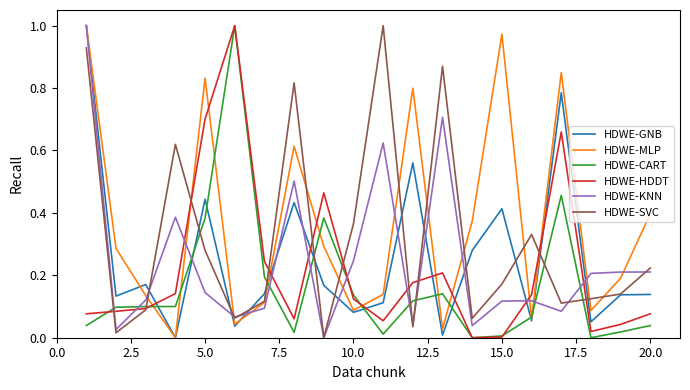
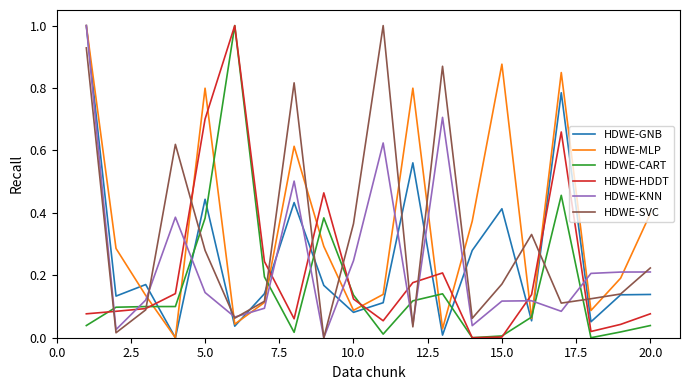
HDWE-MLP, 5.0: 0.83 -> 0.80
HDWE-MLP, 15.0: 0.97 -> 0.88
